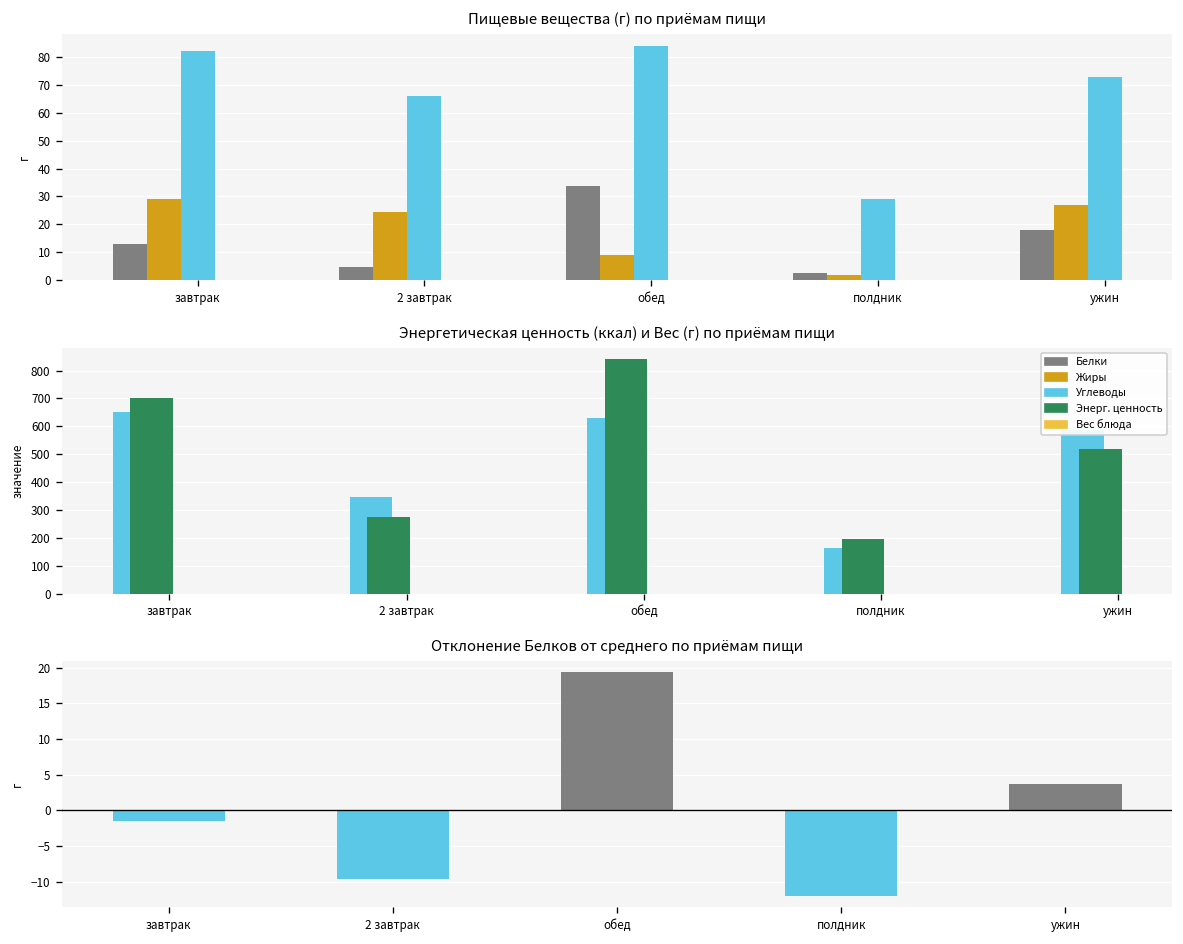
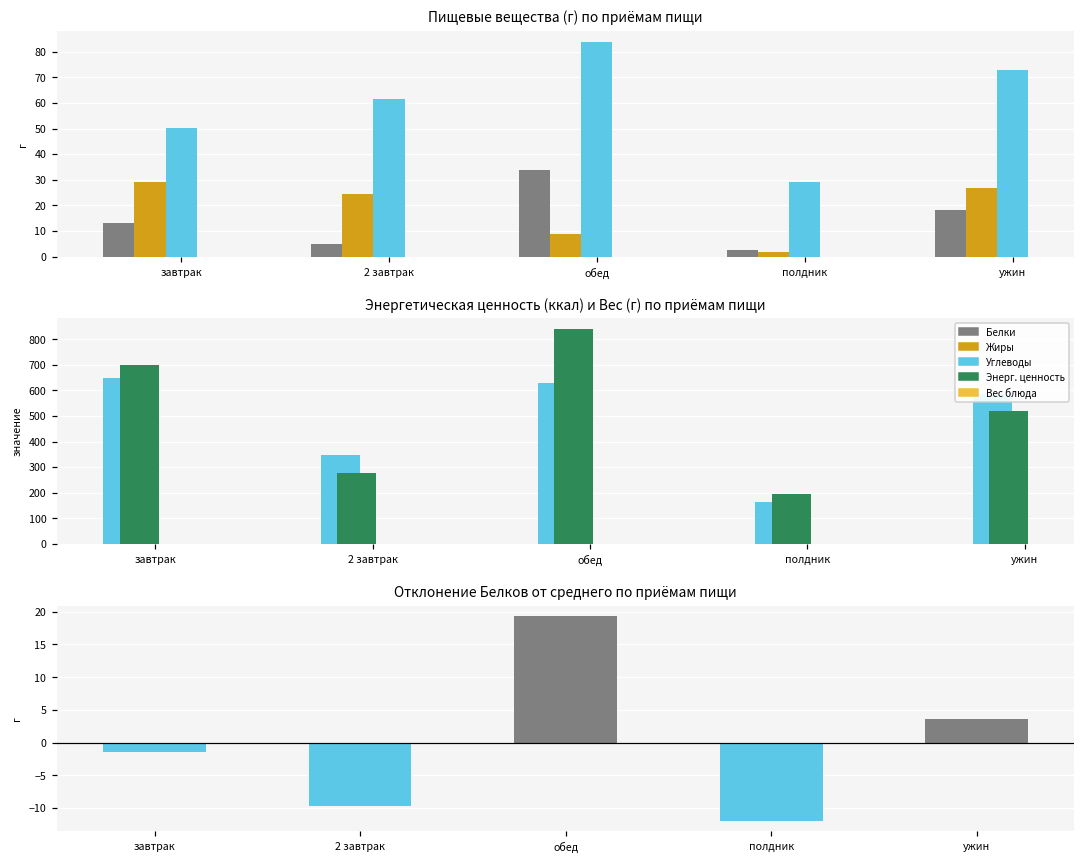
Пищевые вещества (г) по приёмам пищи, Углеводы, завтрак: 82 -> 50
Пищевые вещества (г) по приёмам пищи, Углеводы, 2 завтрак: 66 -> 62
